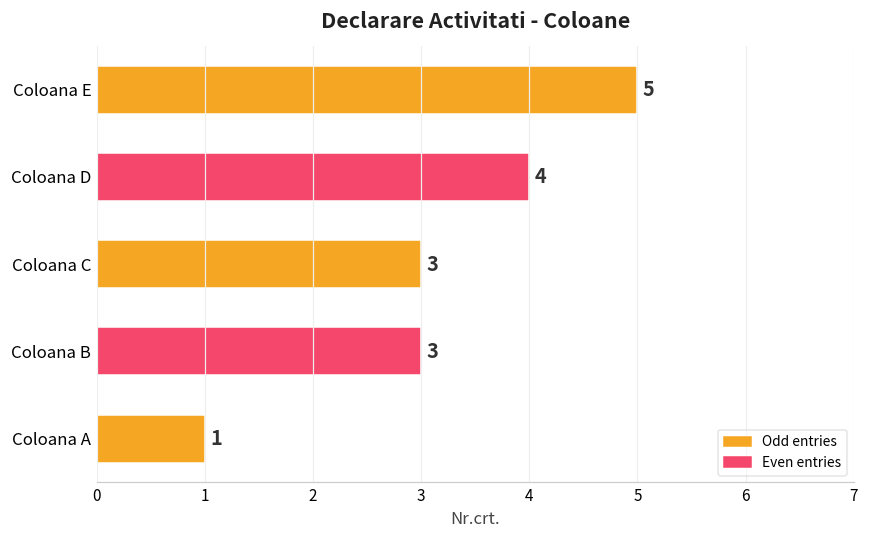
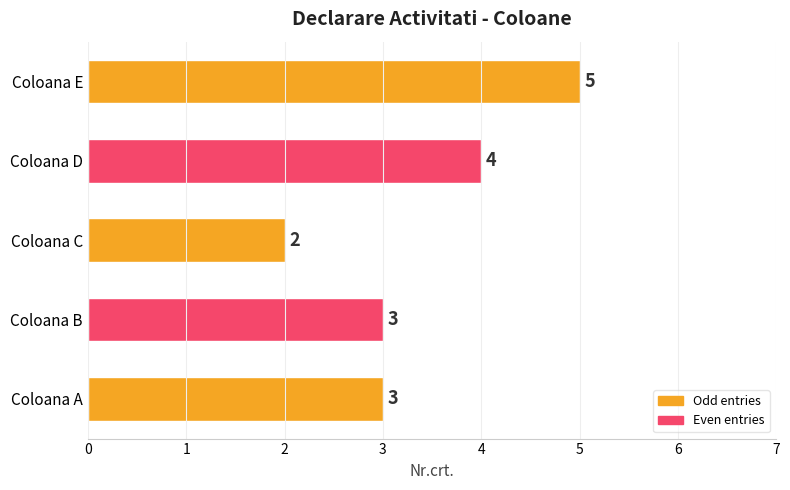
Coloana C: 3 -> 2
Coloana A: 1 -> 3
